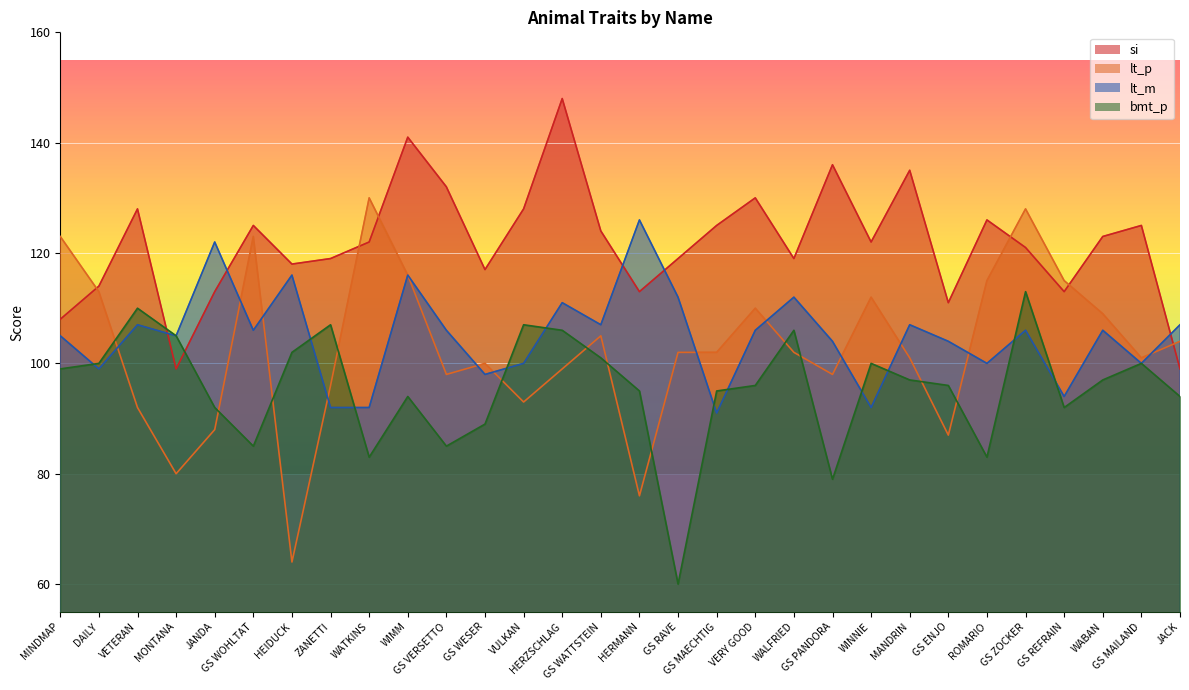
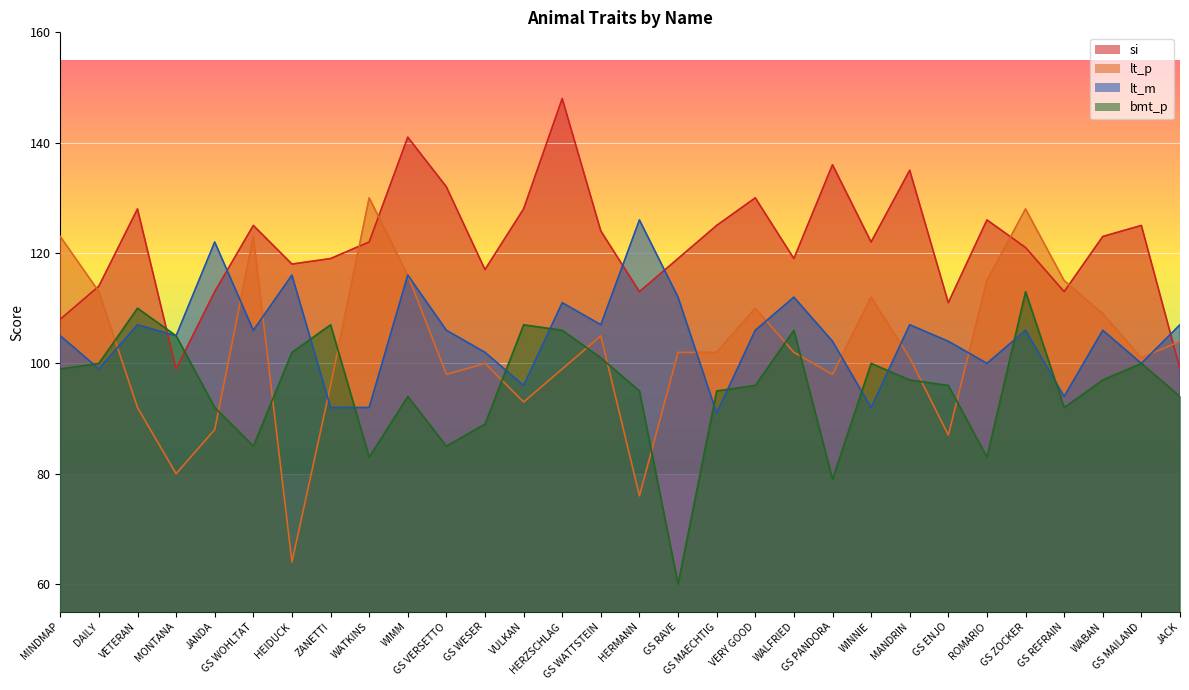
lt_m, GS WESER: 98 -> 102
lt_m, VULKAN: 100 -> 96
